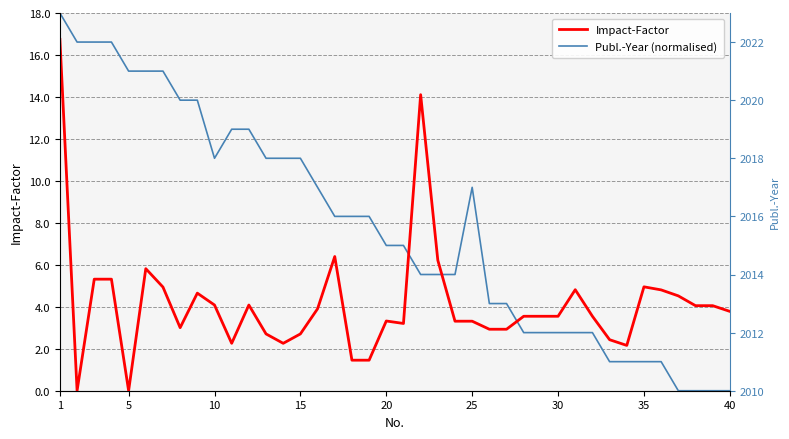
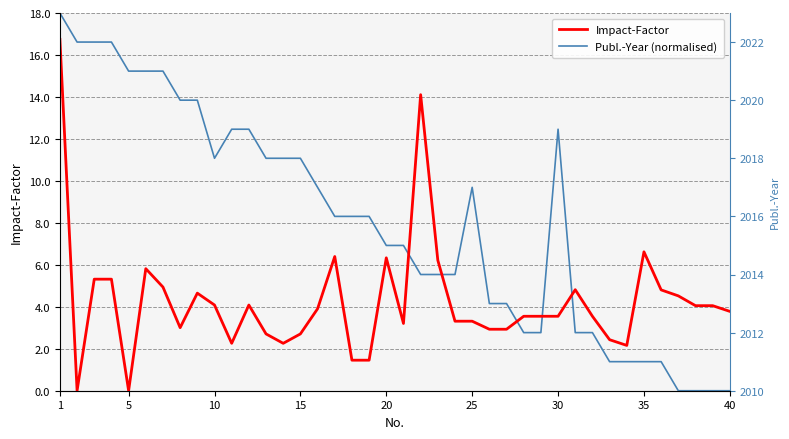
Impact-Factor, 20: 3.3 -> 6.3
Publ.-Year (normalised), 30: 2.8 -> 12.5
Impact-Factor, 35: 5.0 -> 6.6
